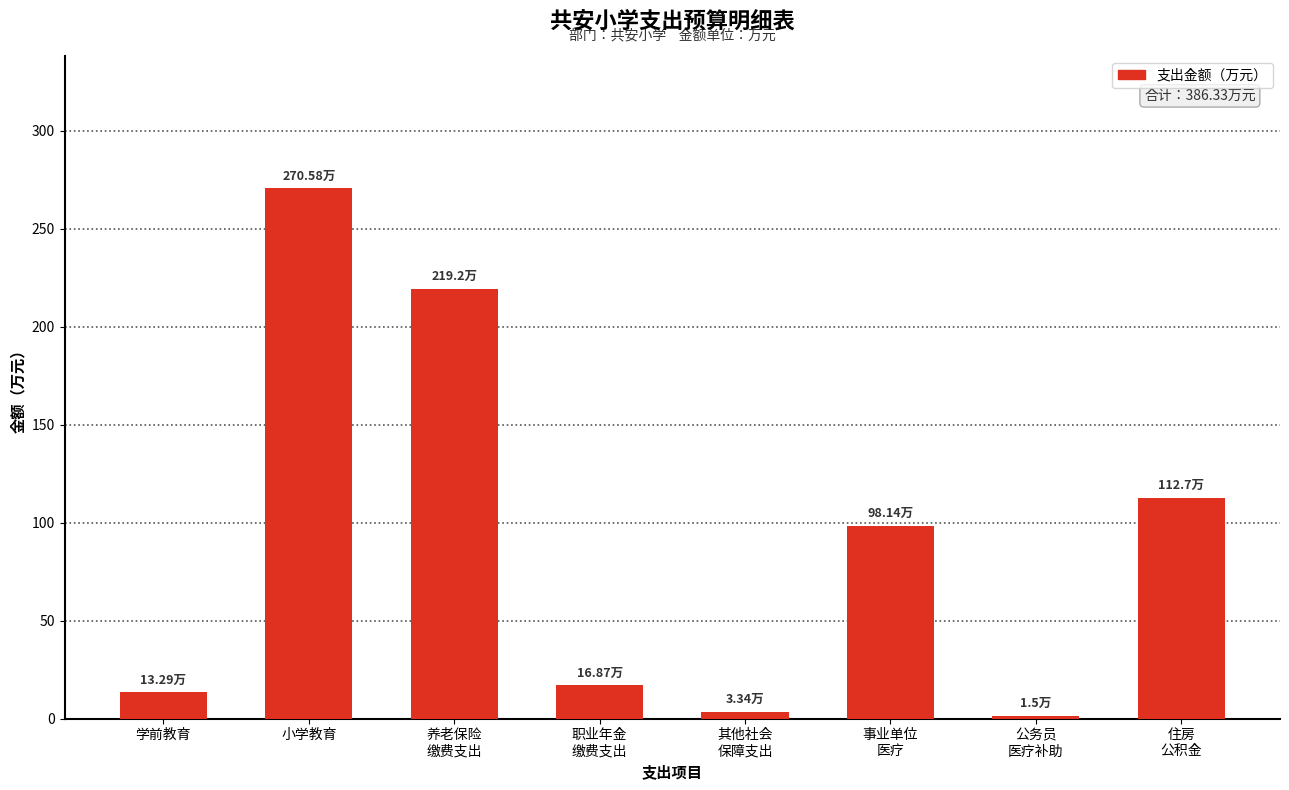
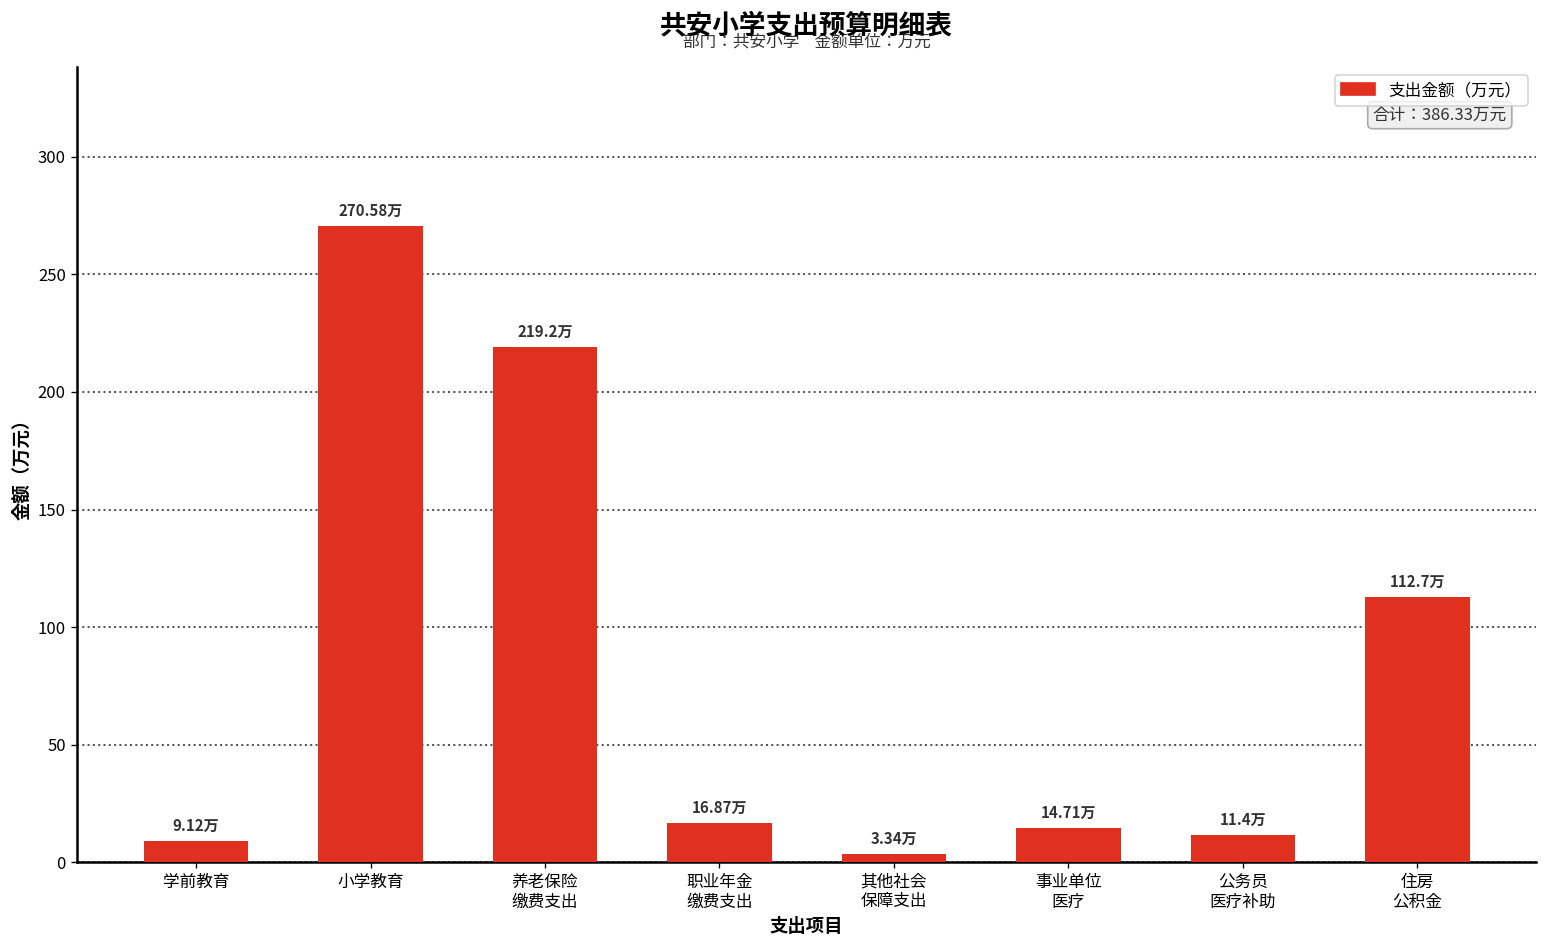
学前教育: 13.29万 -> 9.12万
事业单位 医疗: 98.14万 -> 14.71万
公务员 医疗补助: 1.5万 -> 11.4万
